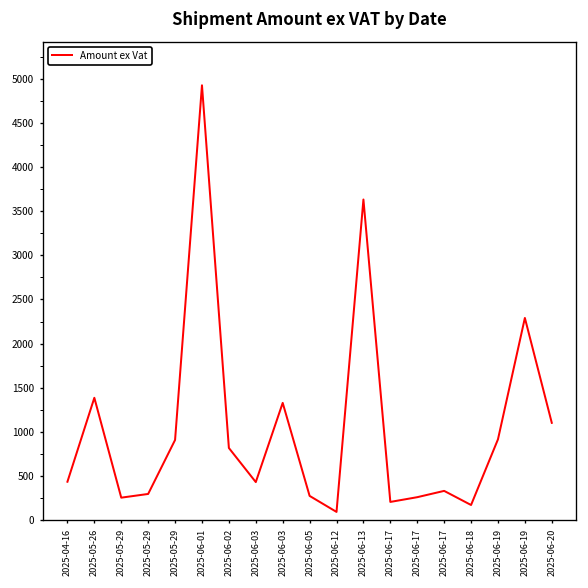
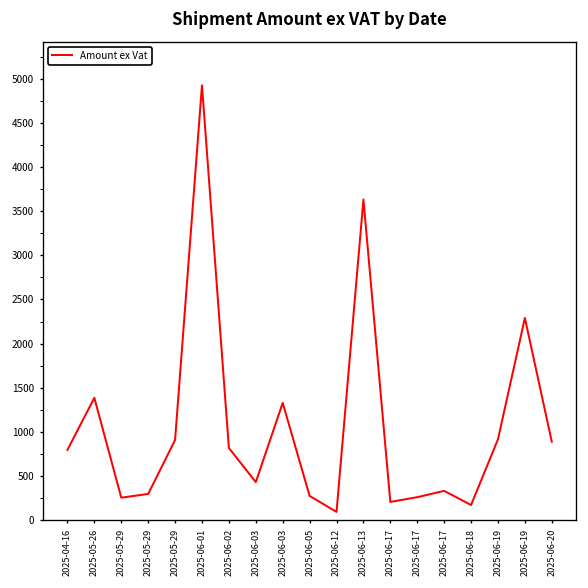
2025-04-16: 400 -> 800
2025-06-20: 1100 -> 900
